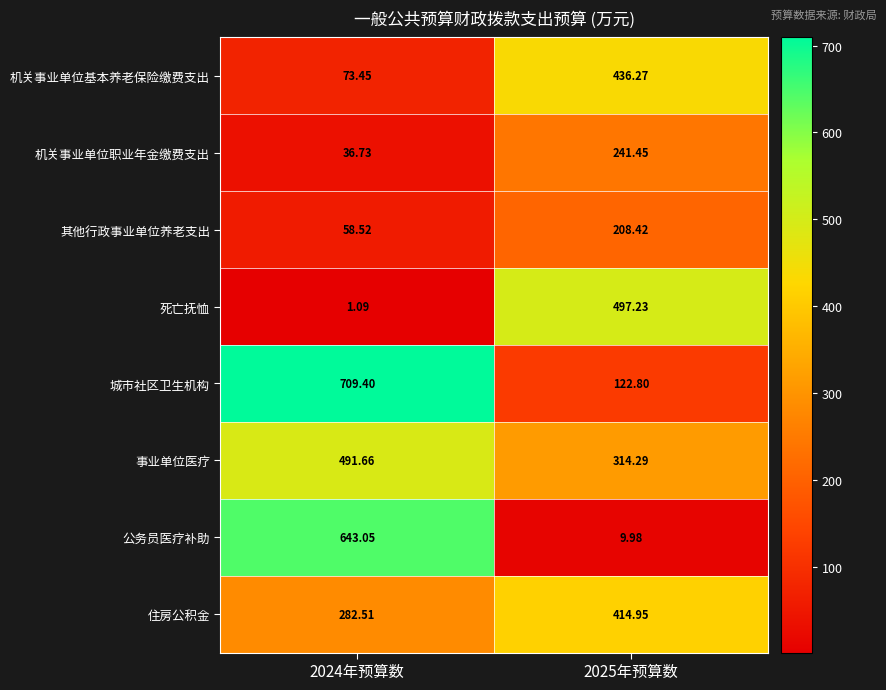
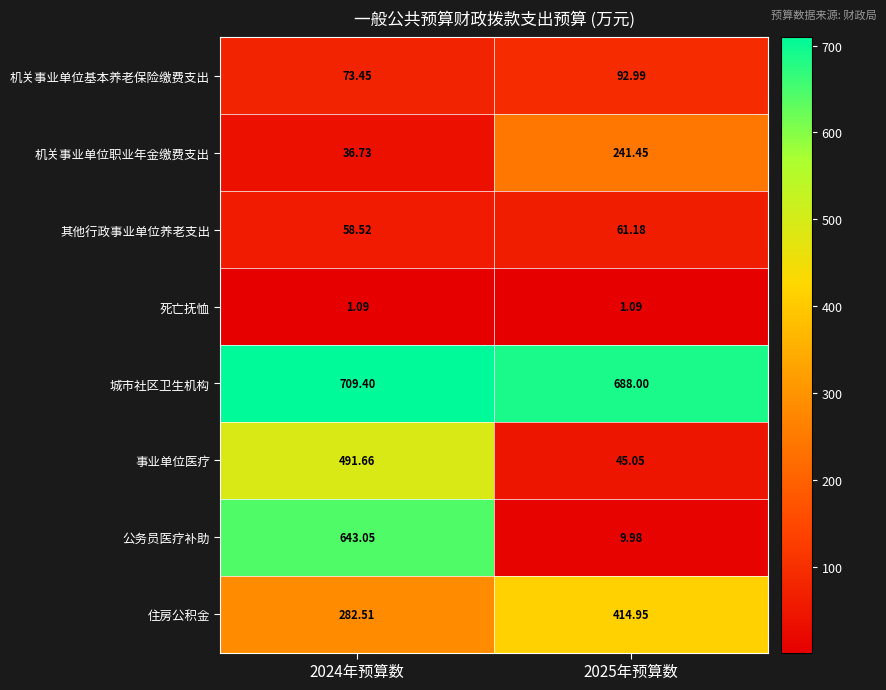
机关事业单位基本养老保险缴费支出, 2025年预算数: 436.27 -> 92.99
其他行政事业单位养老支出, 2025年预算数: 208.42 -> 61.18
死亡抚恤, 2025年预算数: 497.23 -> 1.09
城市社区卫生机构, 2025年预算数: 122.80 -> 688.00
事业单位医疗, 2025年预算数: 314.29 -> 45.05
